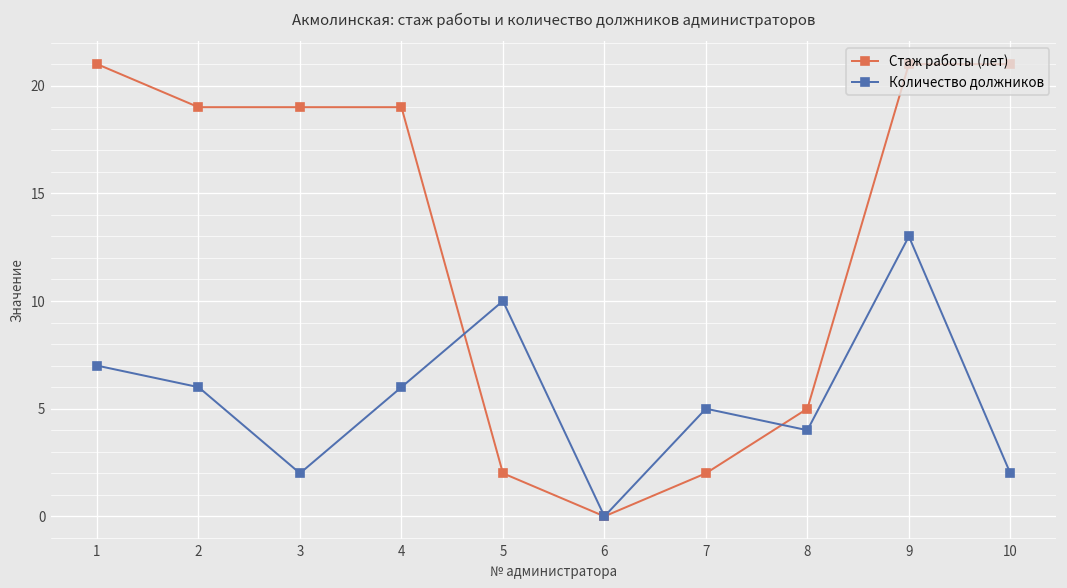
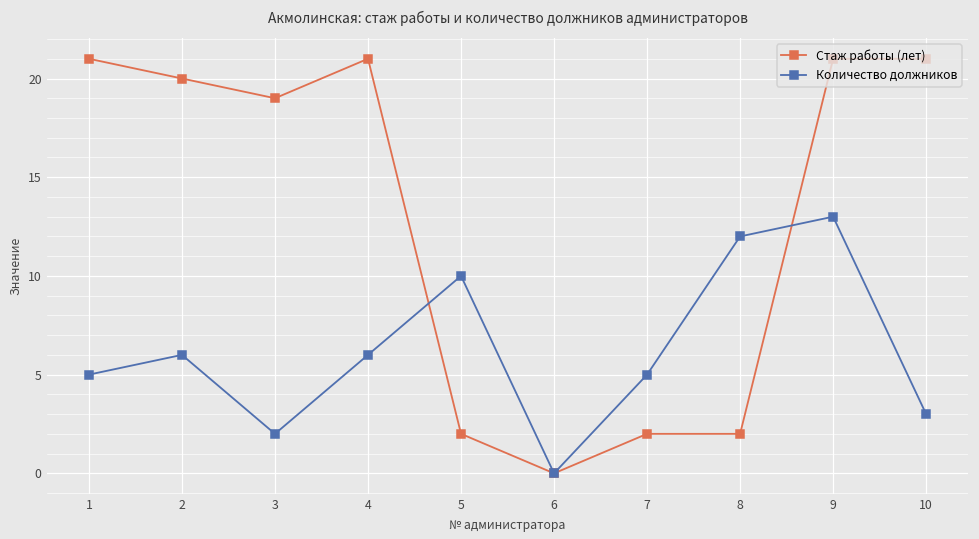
Количество должников, 1: 7 -> 5
Стаж работы (лет), 2: 19 -> 20
Стаж работы (лет), 4: 19 -> 21
Стаж работы (лет), 8: 5 -> 2
Количество должников, 8: 4 -> 12
Количество должников, 10: 2 -> 3
